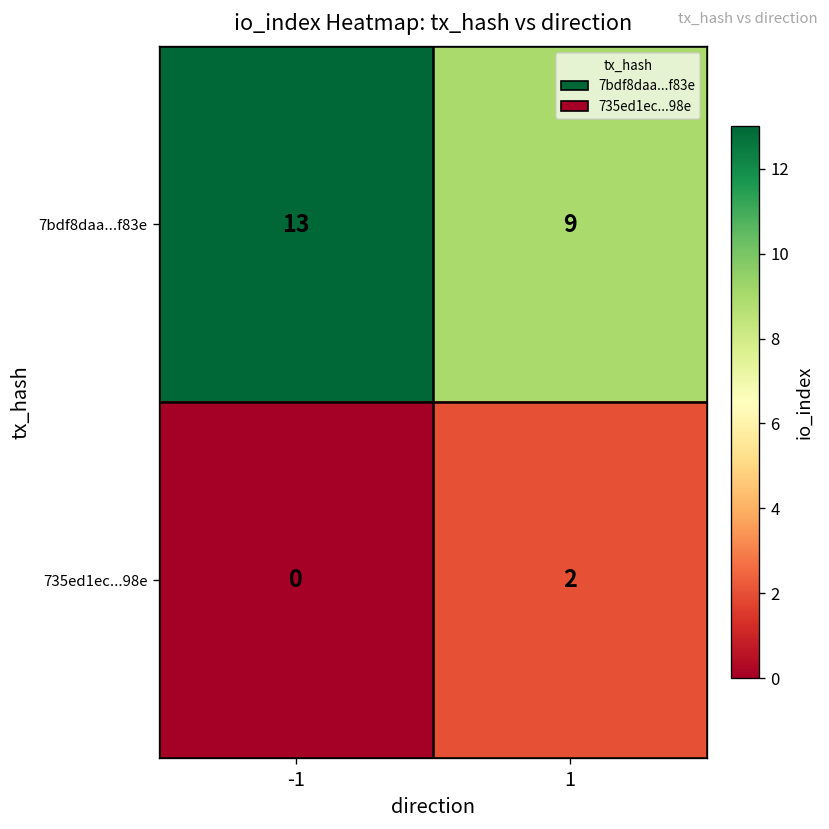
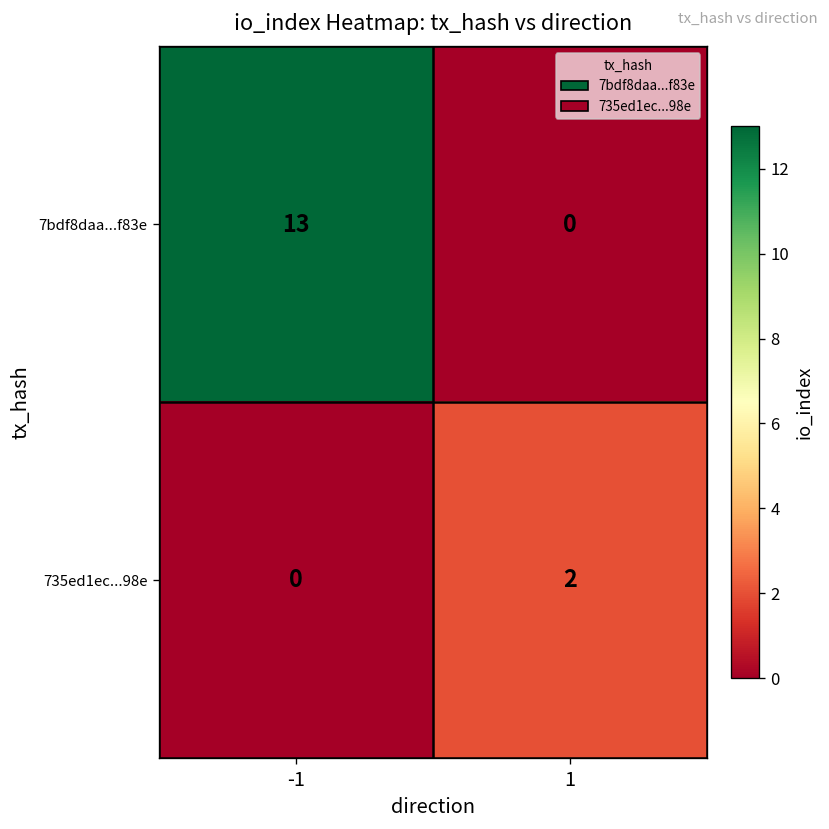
7bdf8daa...f83e, 1: 9 -> 0
